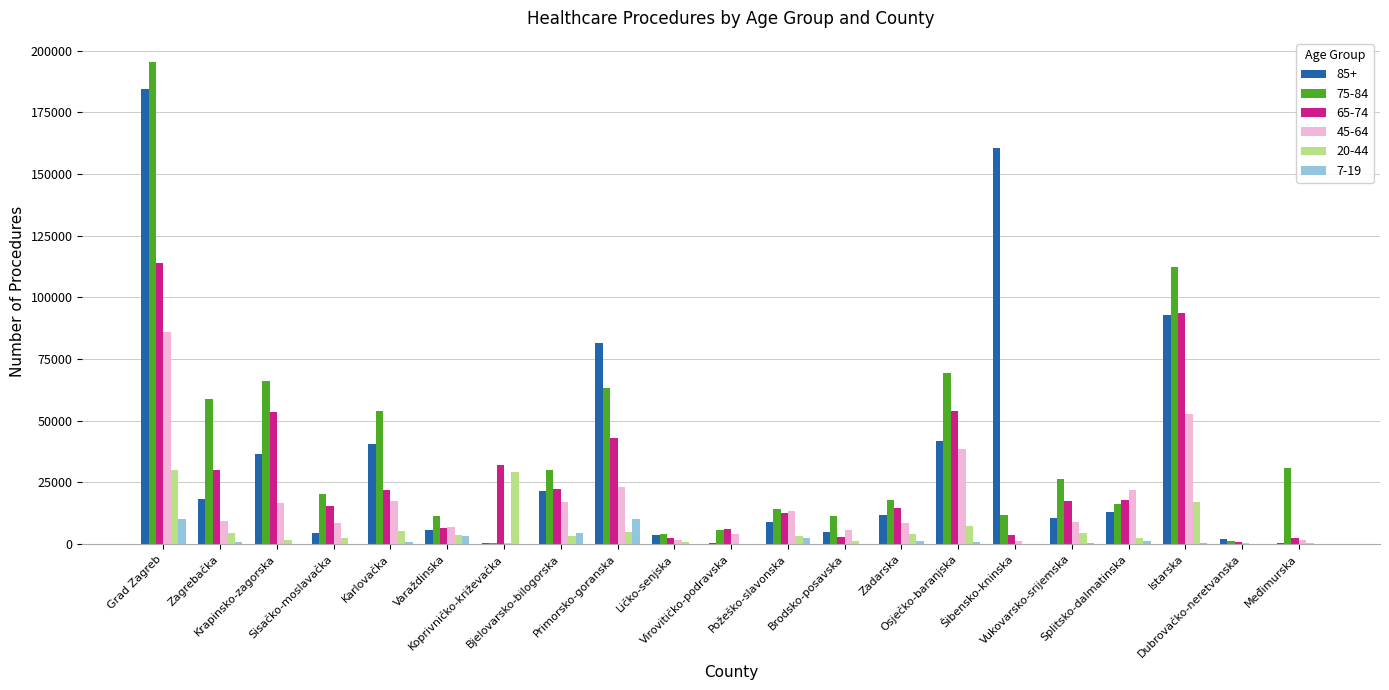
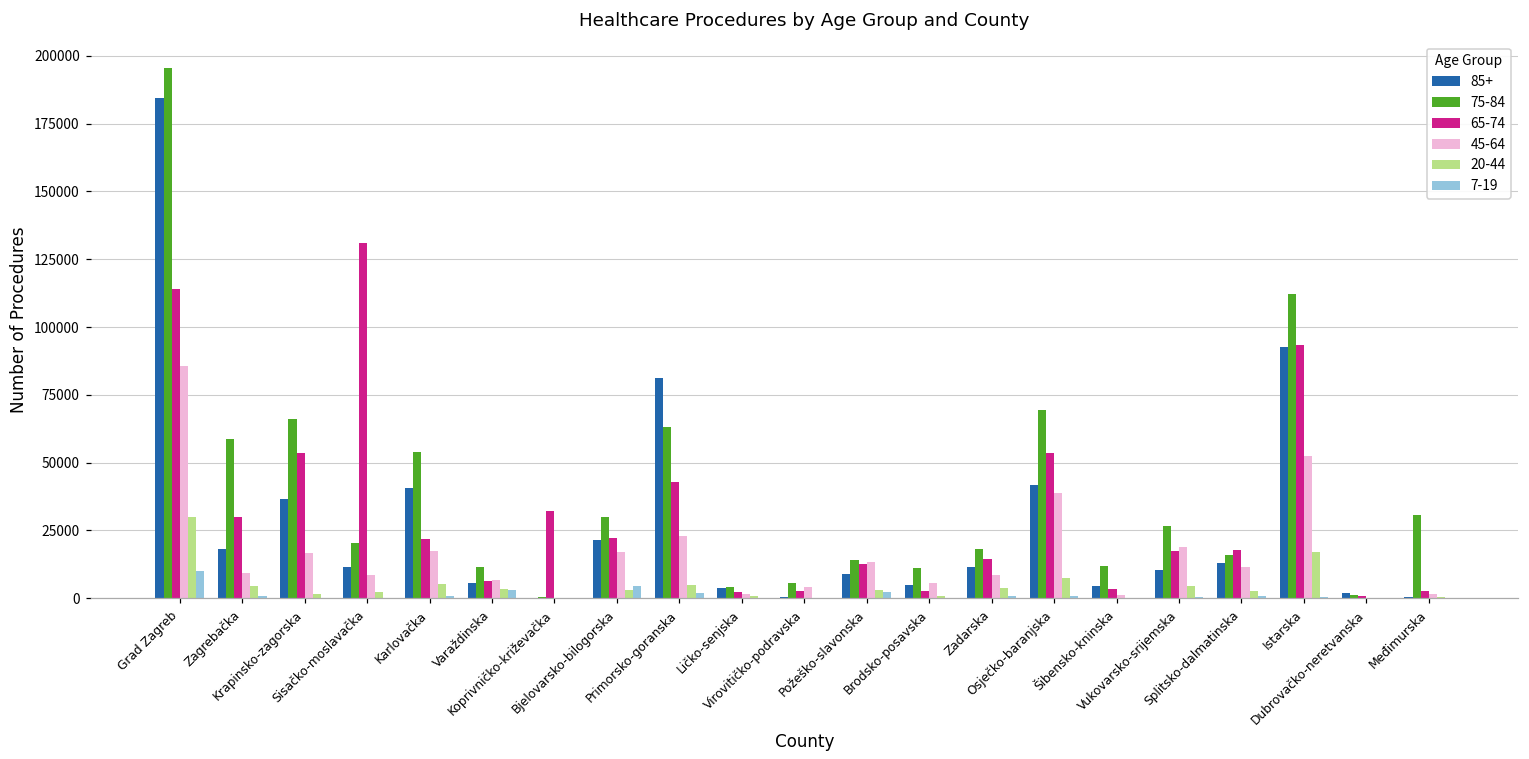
85+, Sisačko-moslavačka: 4000 -> 12000
65-74, Sisačko-moslavačka: 16000 -> 131000
20-44, Koprivničko-križevačka: 29000 -> 0
7-19, Primorsko-goranska: 10000 -> 2000
65-74, Virovitičko-podravska: 6000 -> 3000
85+, Šibensko-kninska: 160000 -> 5000
45-64, Vukovarsko-srijemska: 9000 -> 19000
45-64, Splitsko-dalmatinska: 22000 -> 12000
